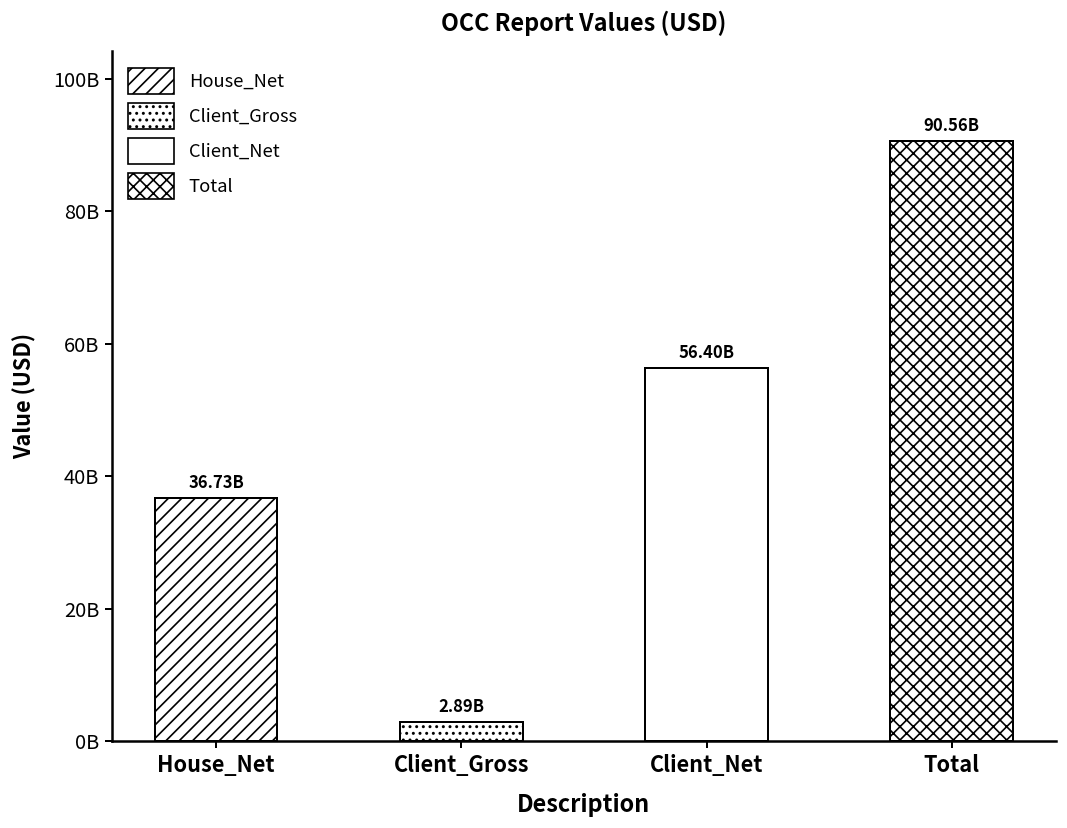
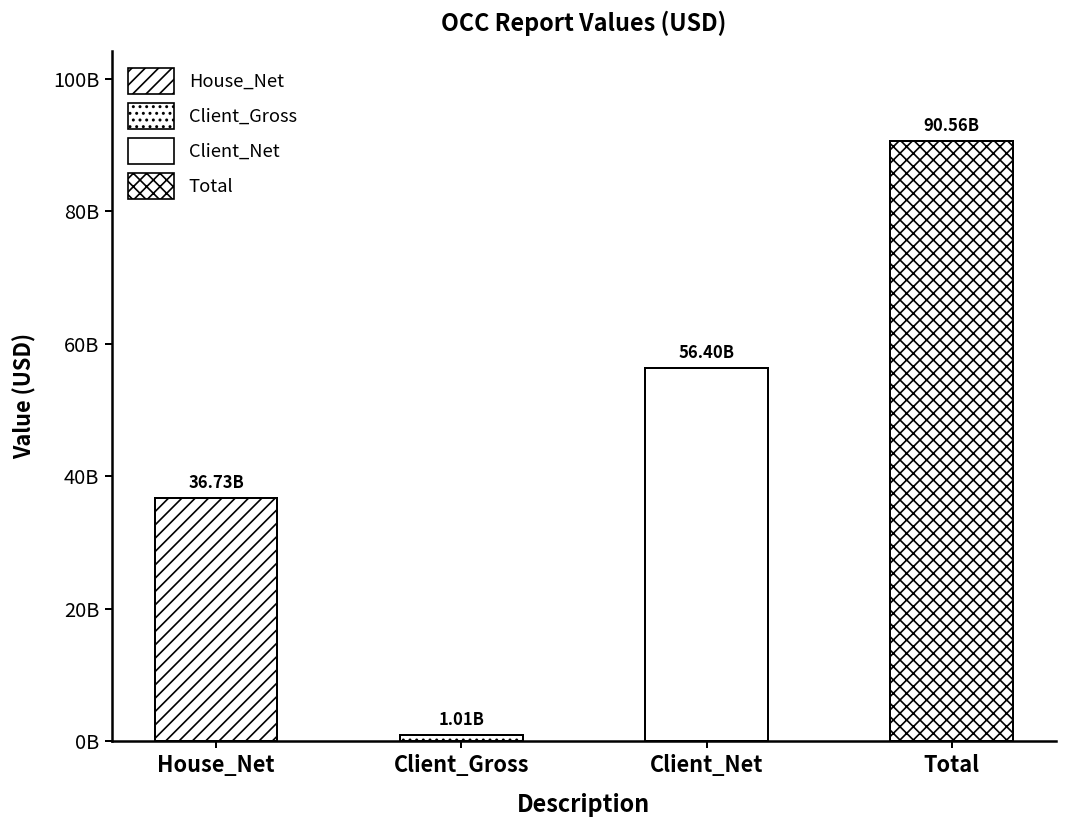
Client_Gross: 2.89B -> 1.01B
